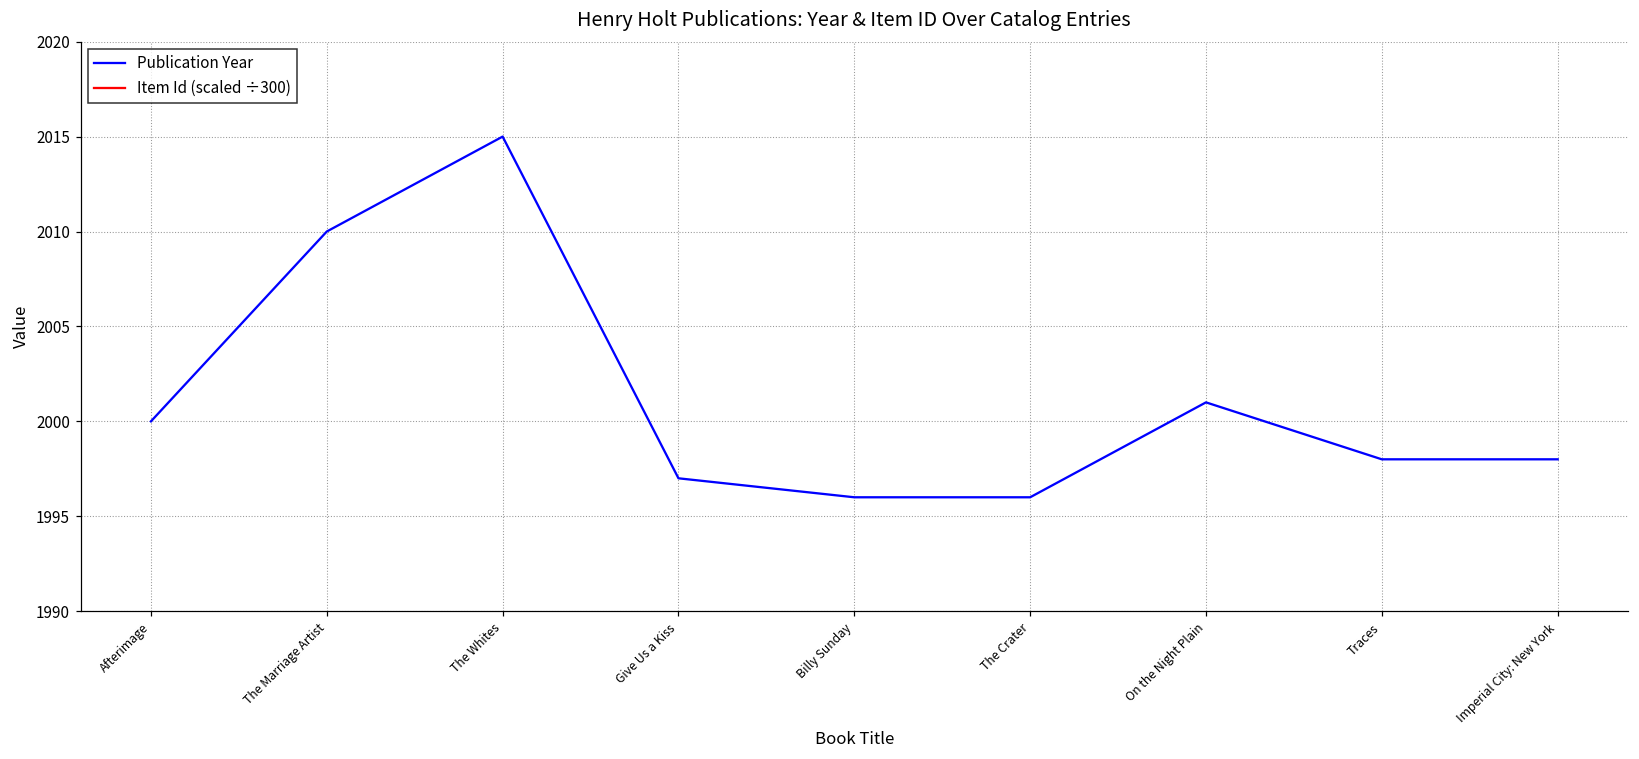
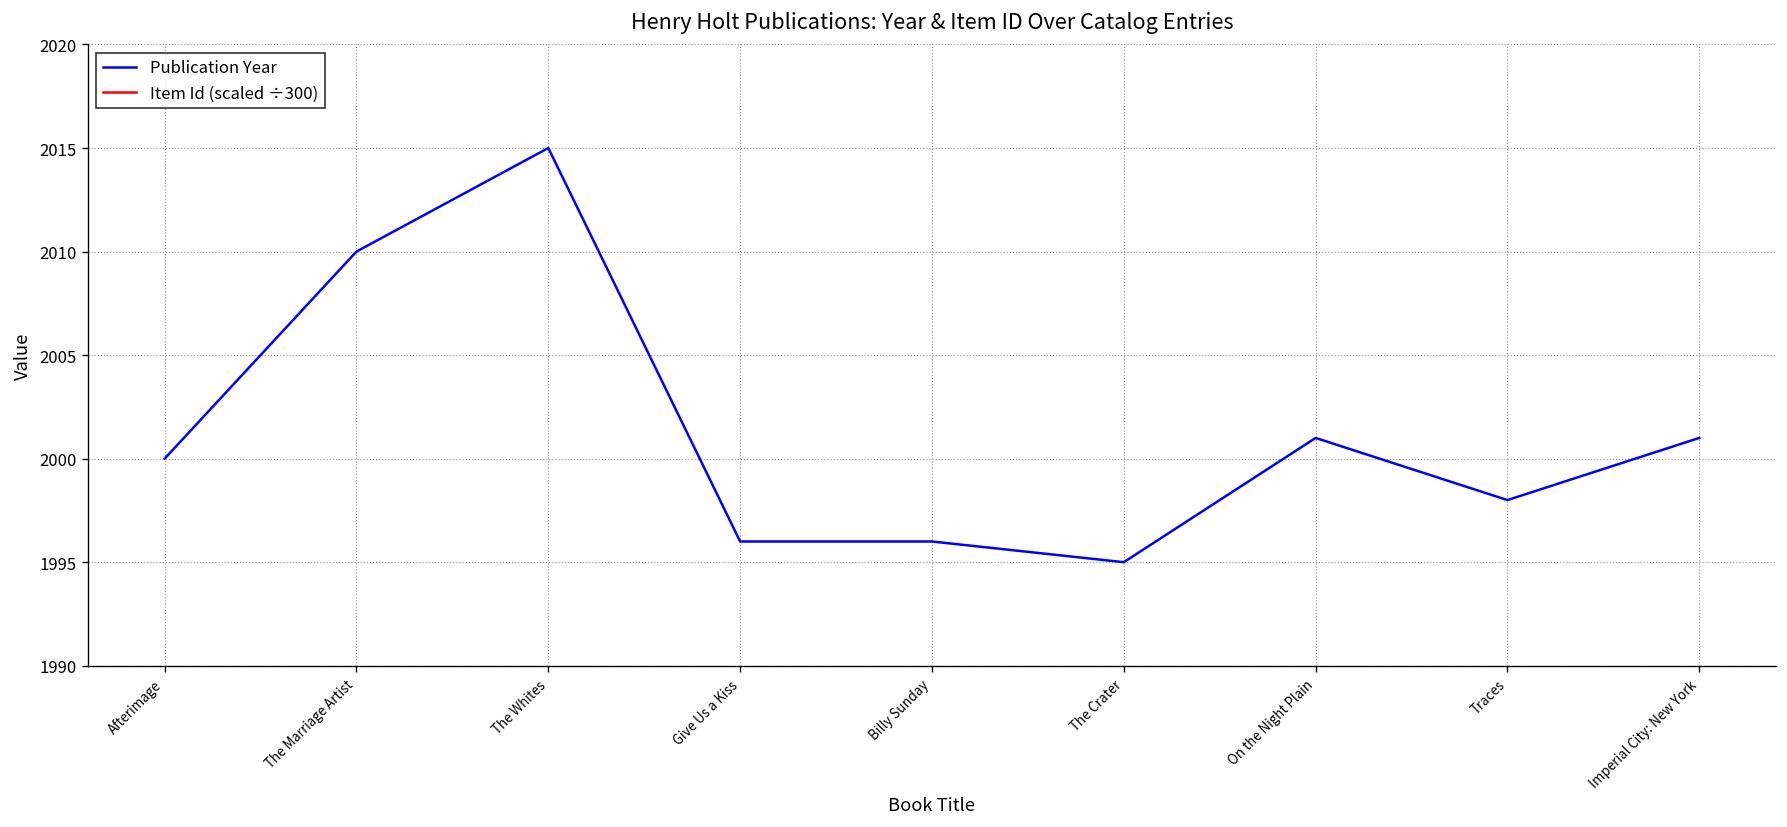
Publication Year, Give Us a Kiss: 1997 -> 1996
Publication Year, The Crater: 1996 -> 1995
Publication Year, Imperial City: New York: 1998 -> 2001
